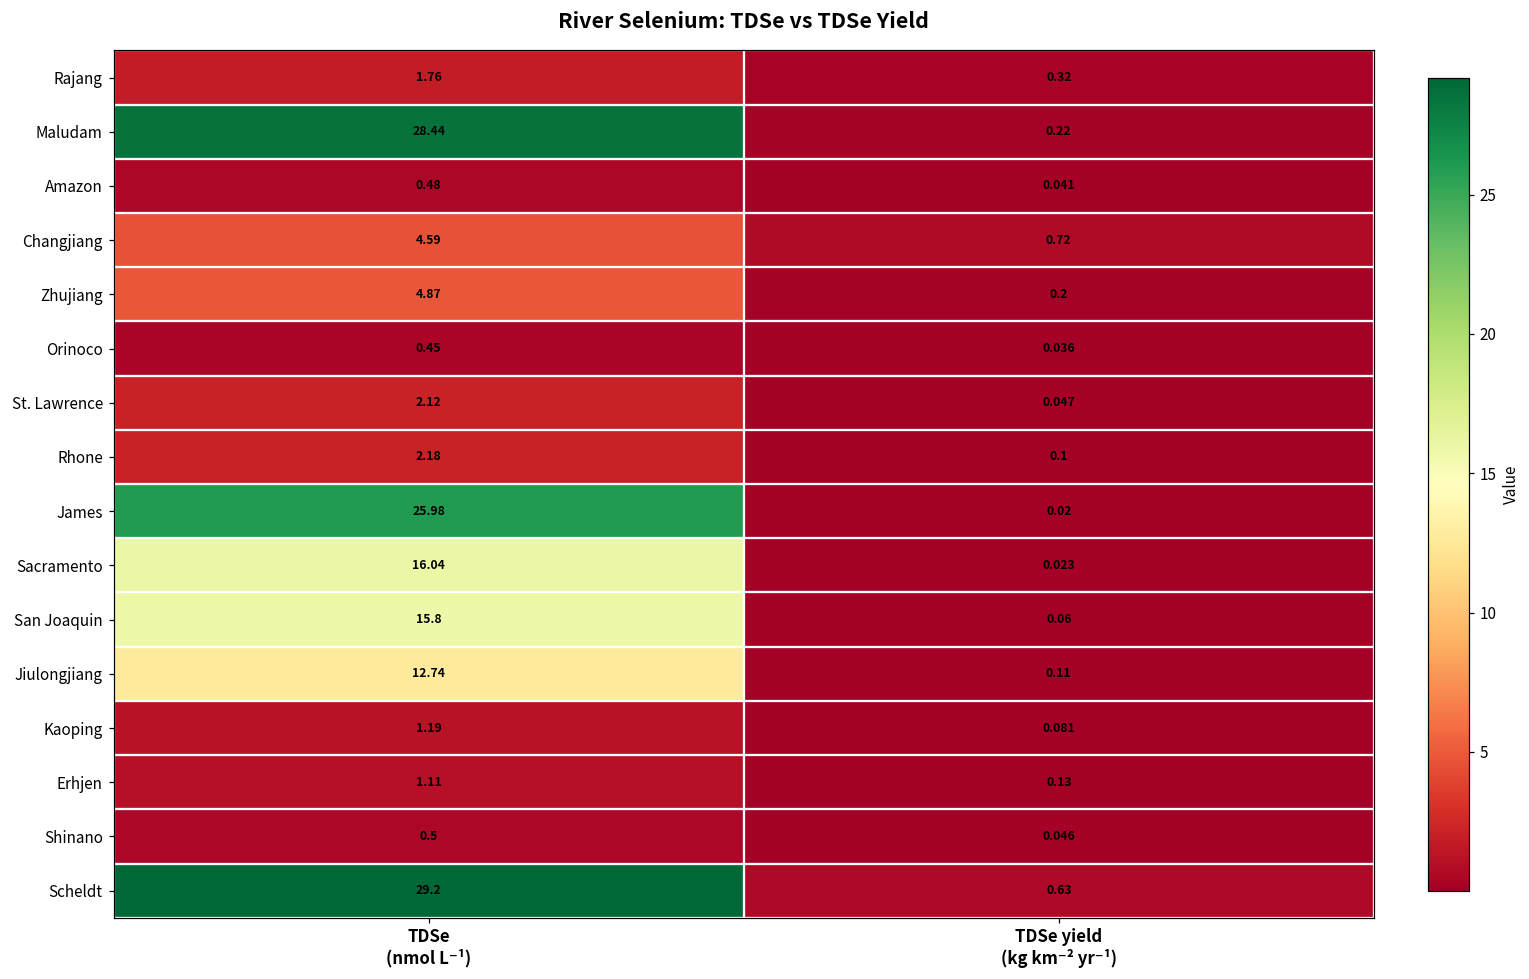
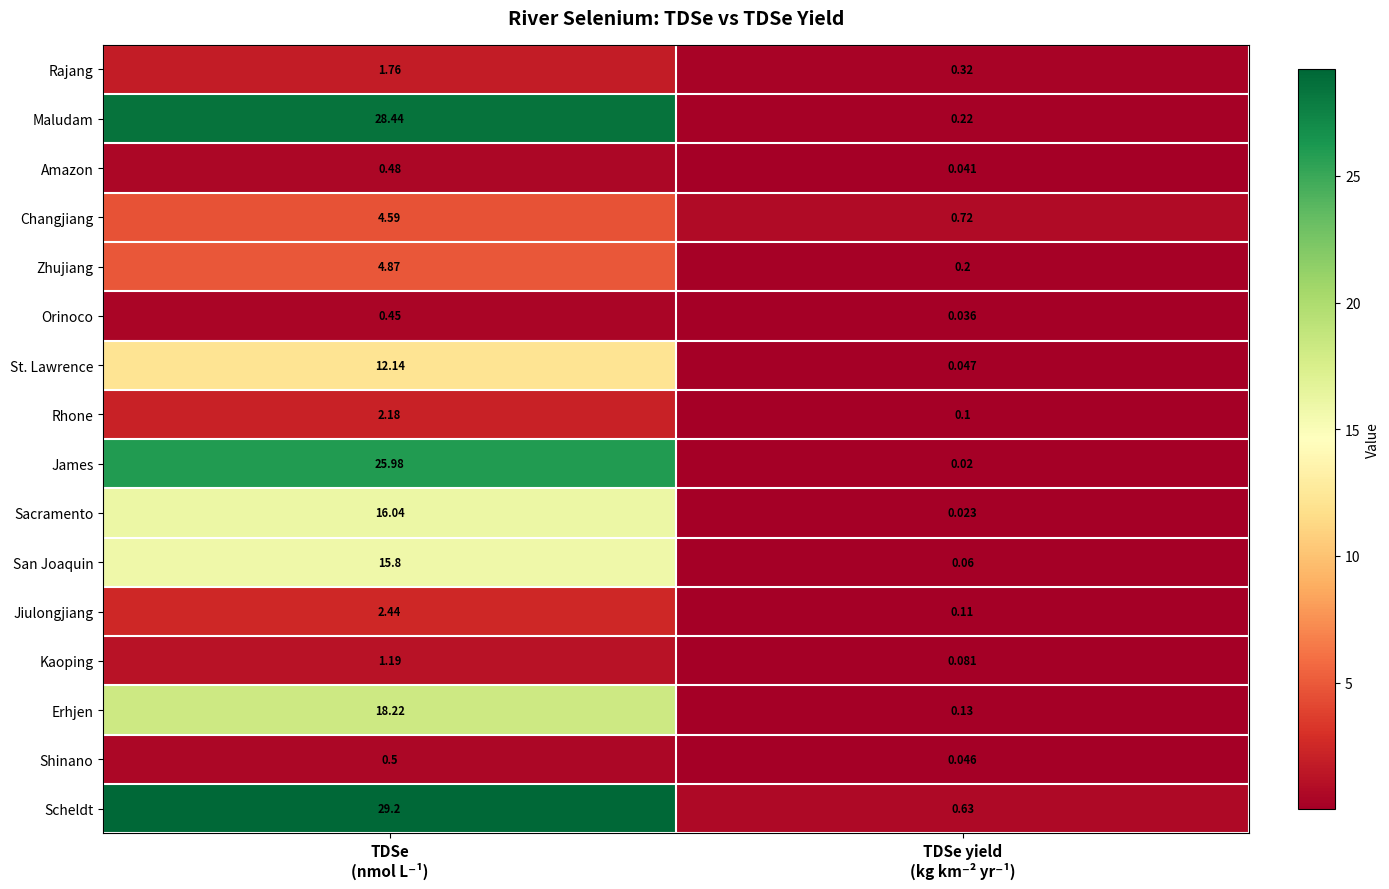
St. Lawrence, TDSe (nmol L⁻¹): 2.12 -> 12.14
Jiulongjiang, TDSe (nmol L⁻¹): 12.74 -> 2.44
Erhjen, TDSe (nmol L⁻¹): 1.11 -> 18.22
